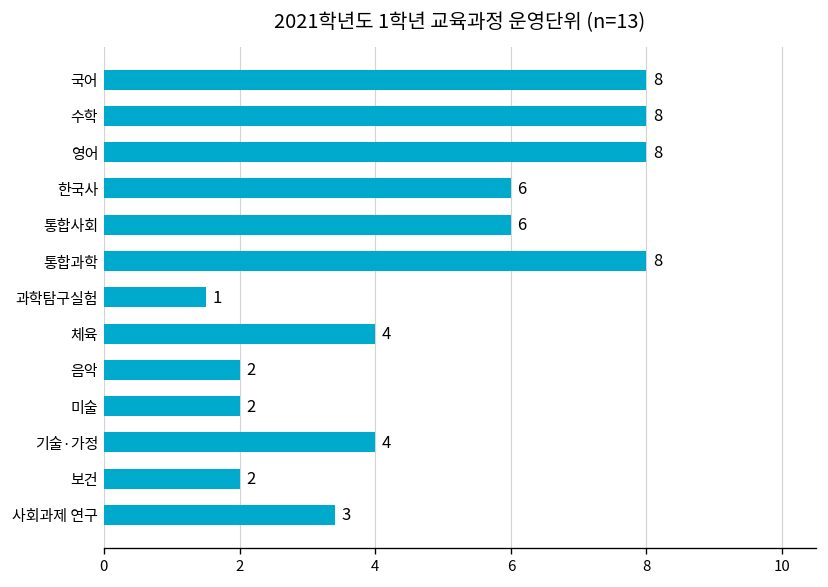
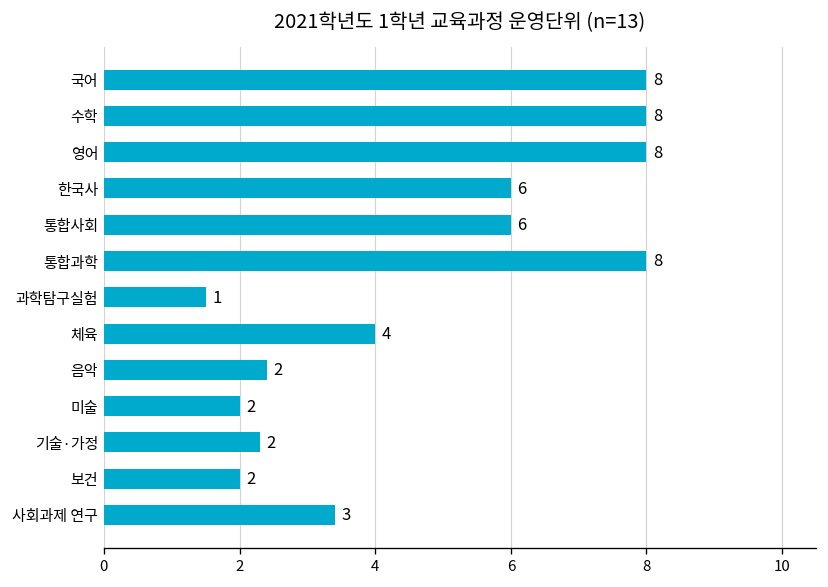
음악: 2.0 -> 2.4
기술·가정: 4 -> 2
